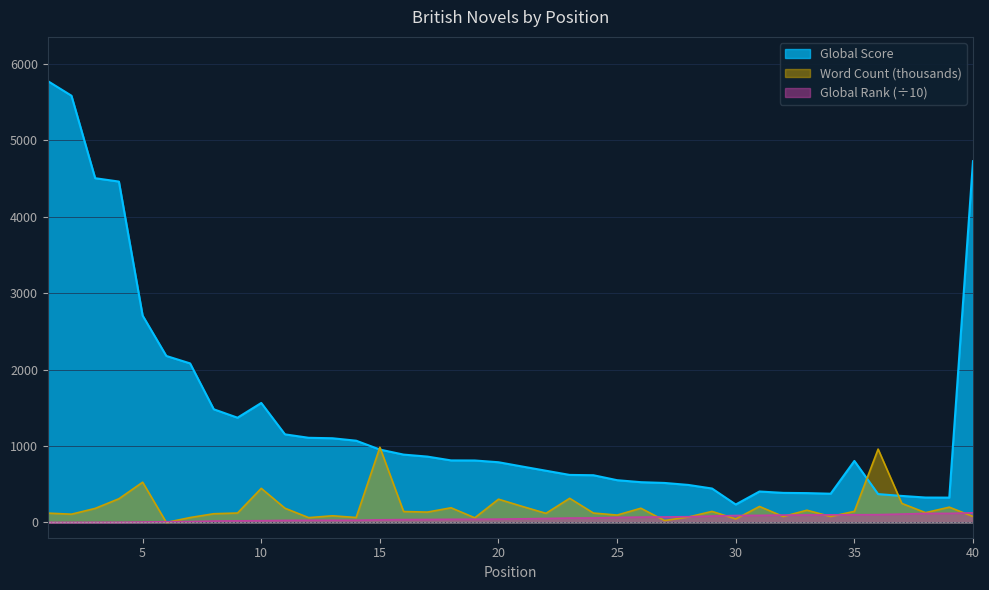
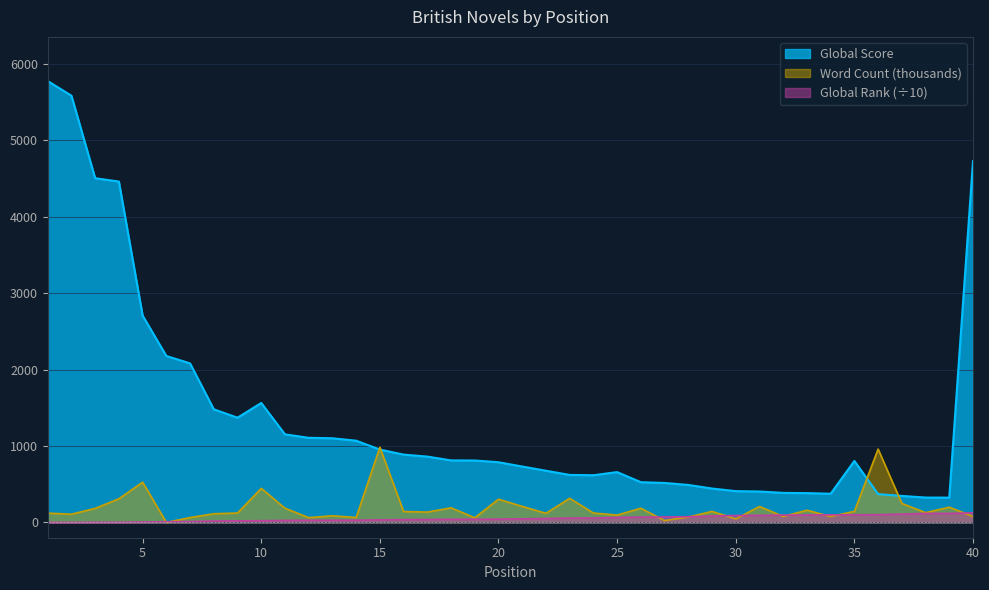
Global Score, 25: 600 -> 700
Global Score, 30: 200 -> 400
